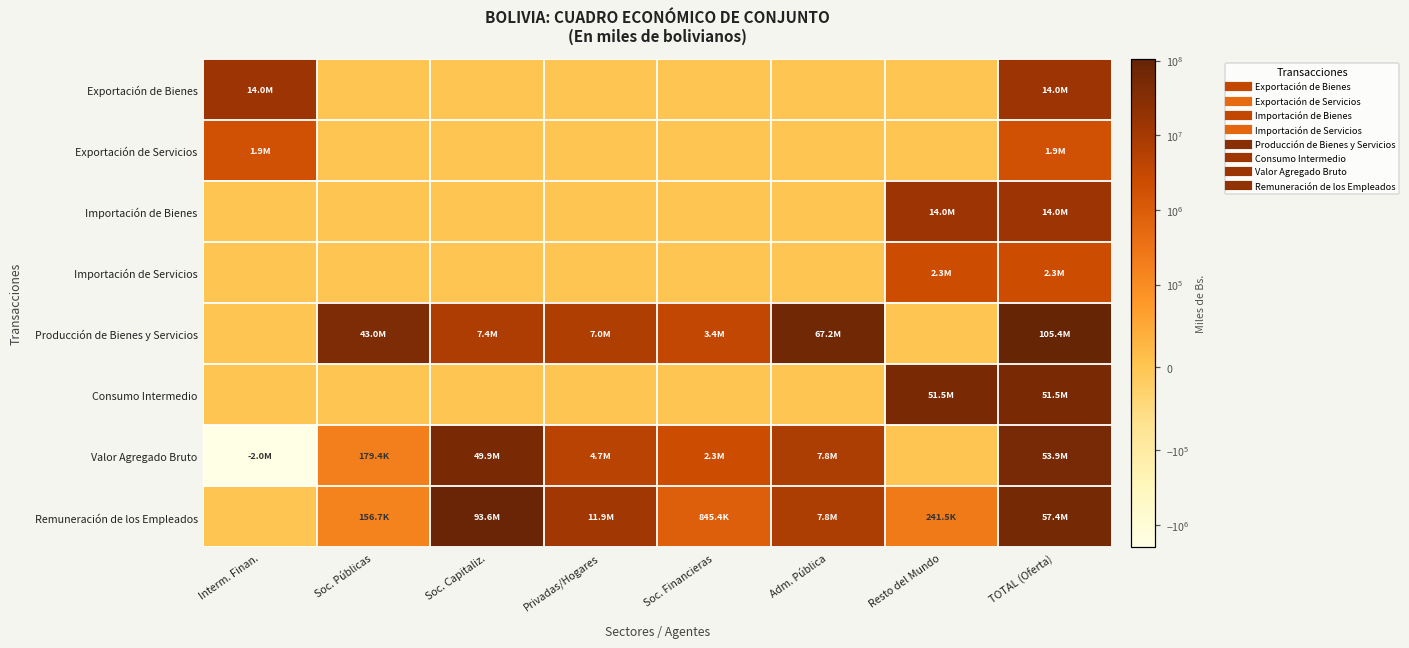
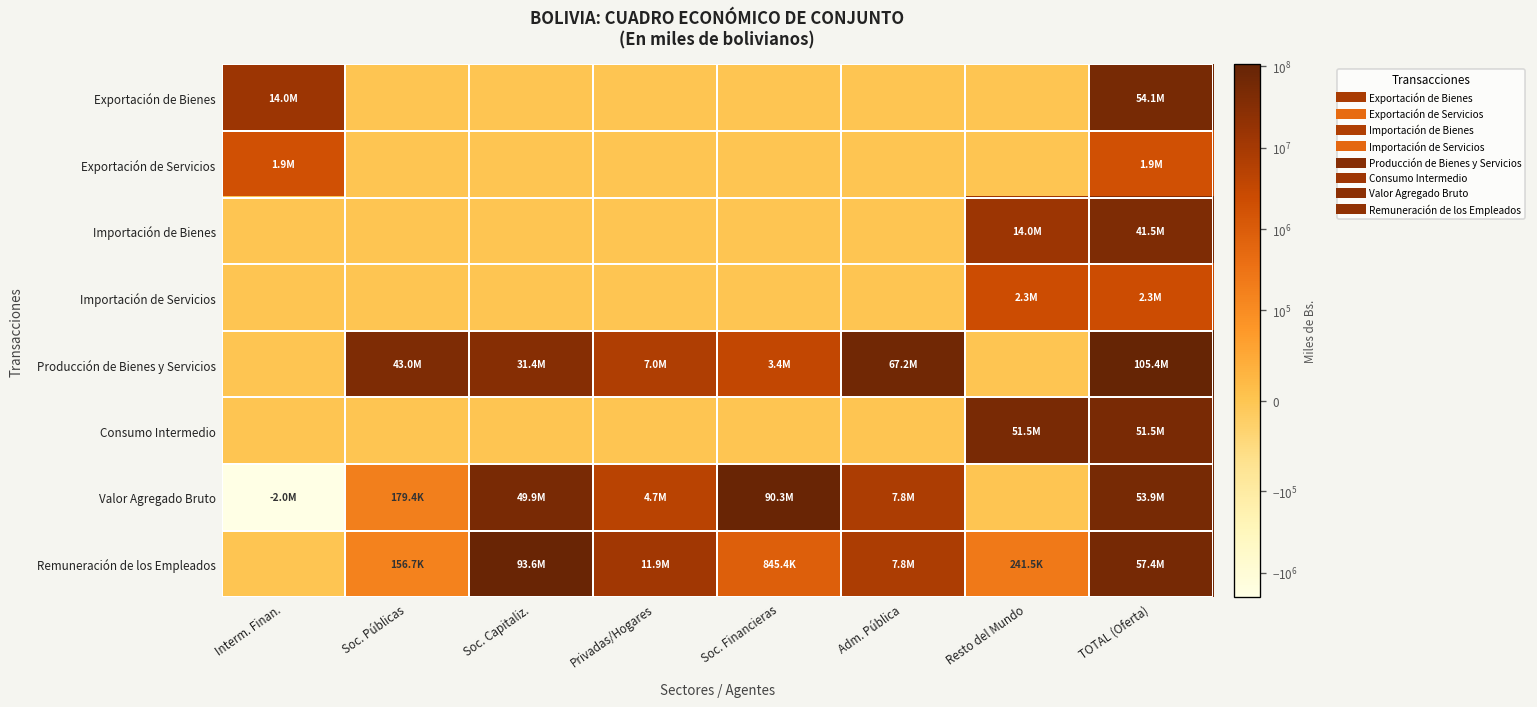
Exportación de Bienes, TOTAL (Oferta): 14.0M -> 54.1M
Importación de Bienes, TOTAL (Oferta): 14.0M -> 41.5M
Producción de Bienes y Servicios, Soc. Capitaliz.: 7.4M -> 31.4M
Valor Agregado Bruto, Soc. Financieras: 2.3M -> 90.3M
